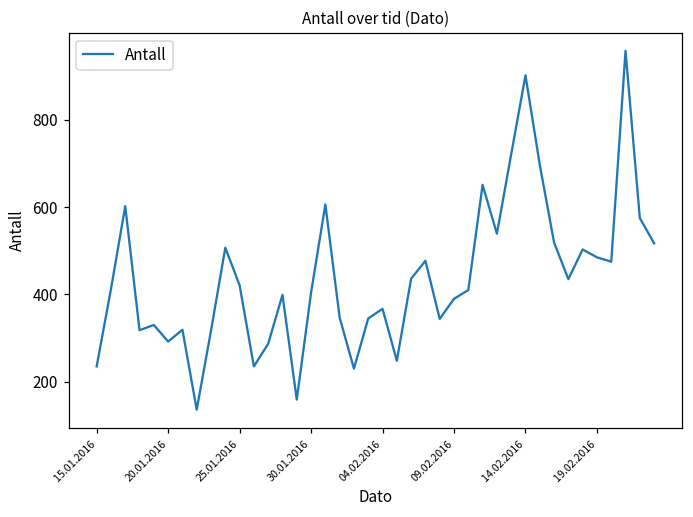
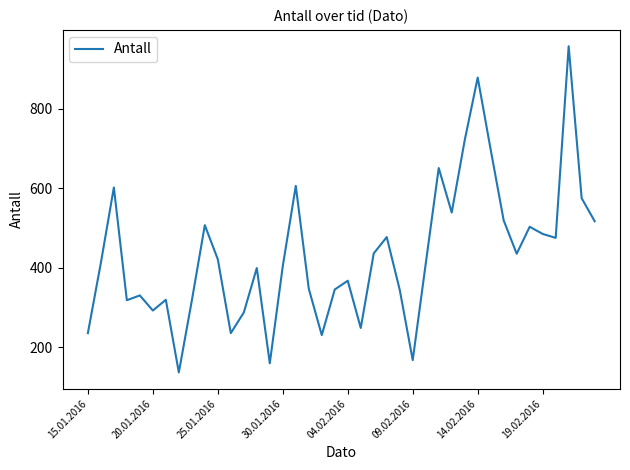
09.02.2016: 390 -> 170
14.02.2016: 900 -> 880
